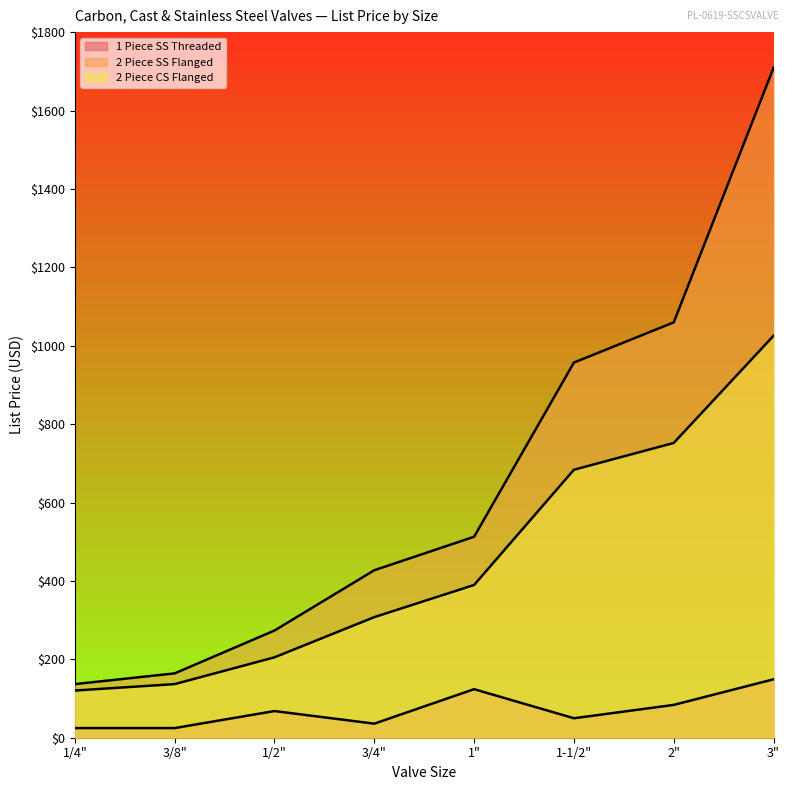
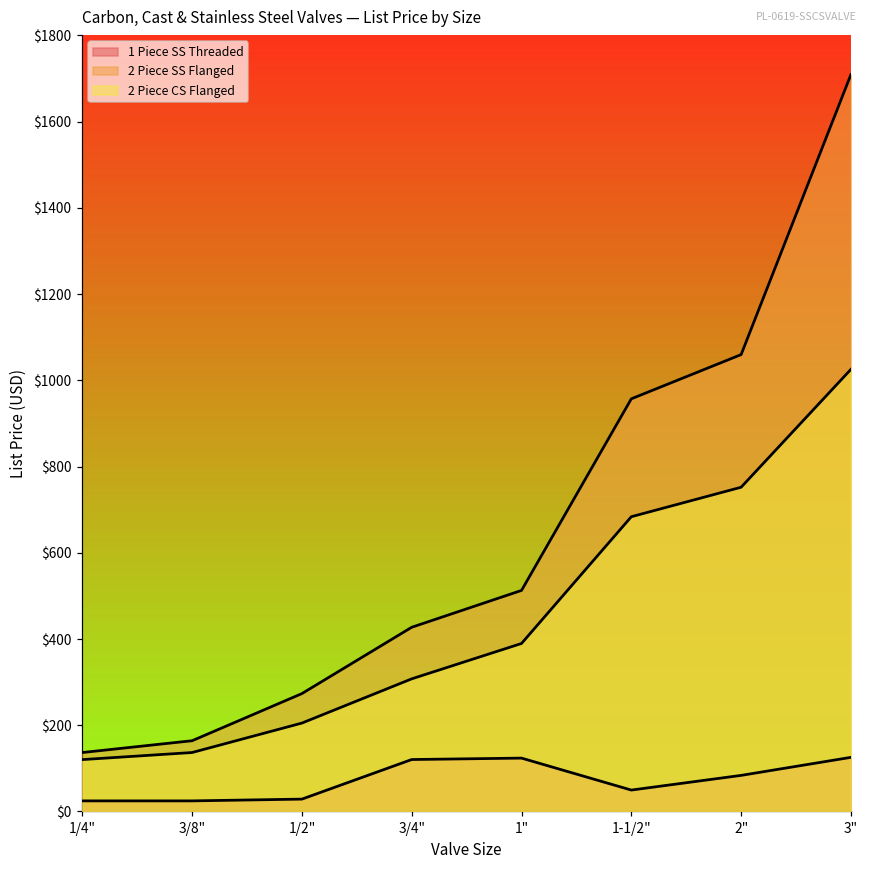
1 Piece SS Threaded, 1/2": $70 -> $30
1 Piece SS Threaded, 3/4": $40 -> $120
1 Piece SS Threaded, 3": $150 -> $130
